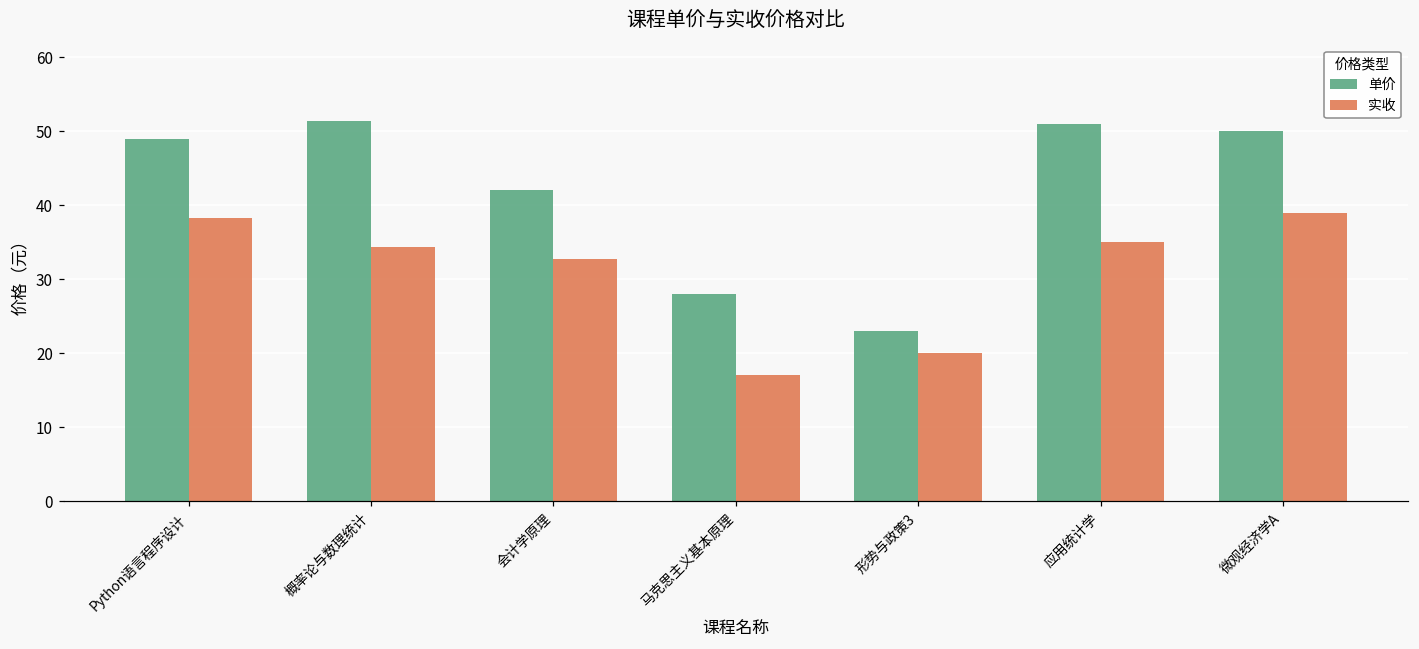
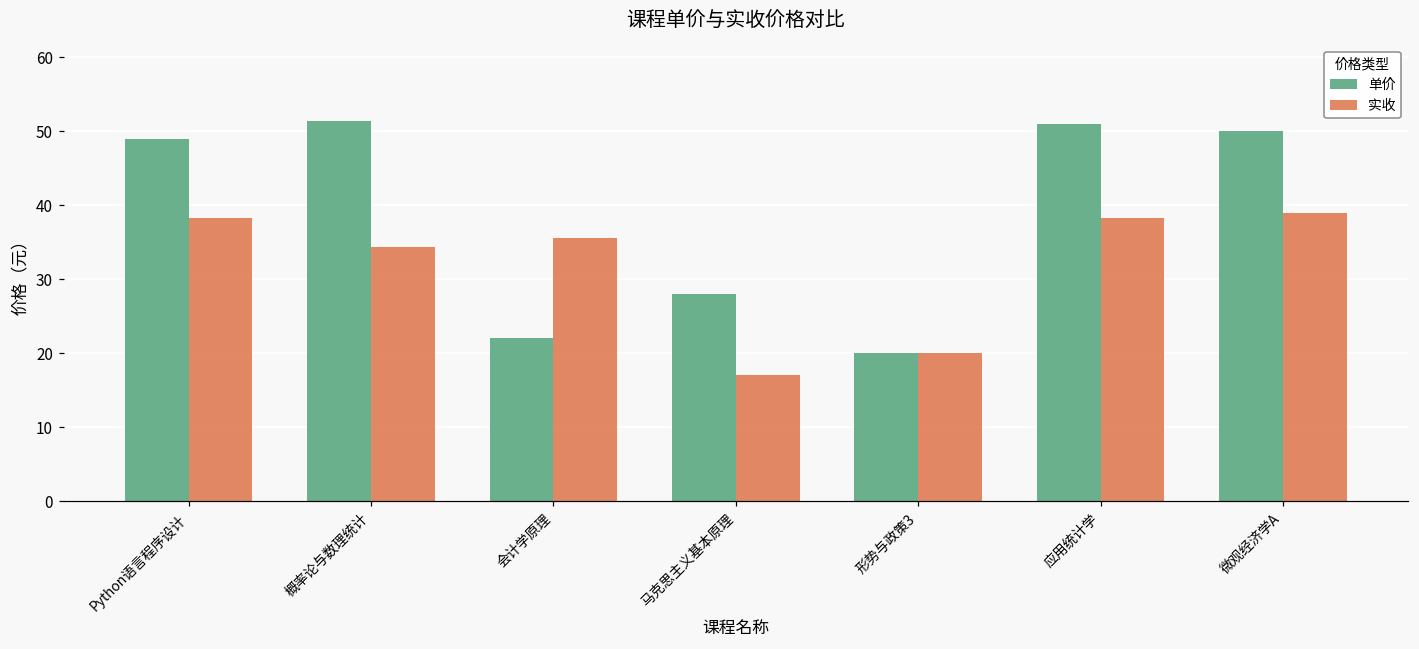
单价, 会计学原理: 42 -> 22
实收, 会计学原理: 33 -> 36
单价, 形势与政策3: 23 -> 20
实收, 应用统计学: 35 -> 38
